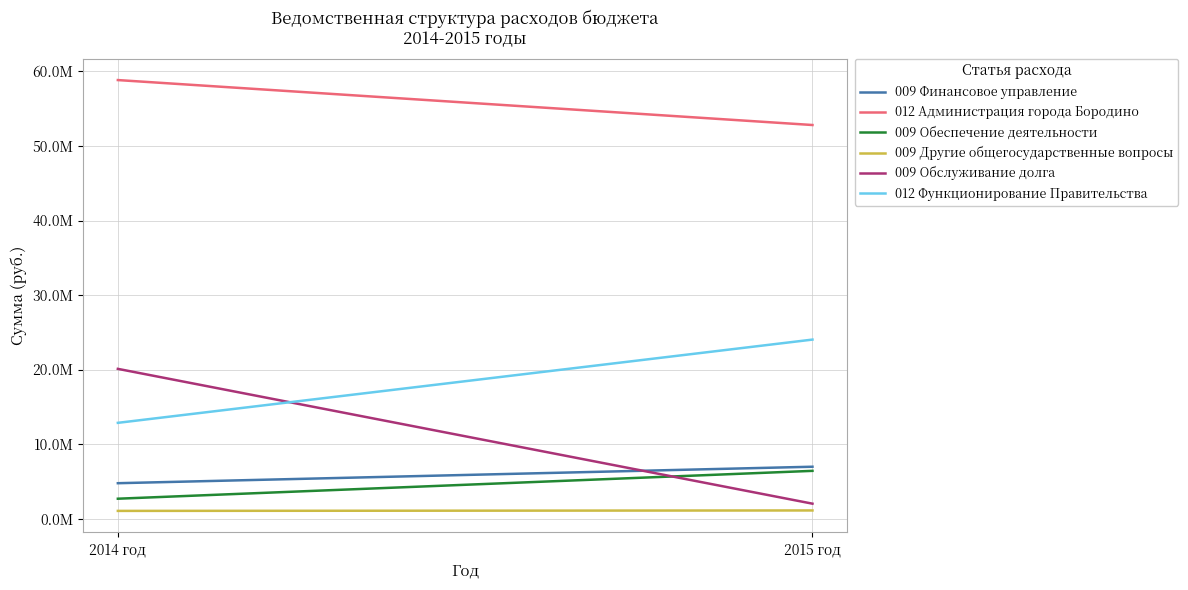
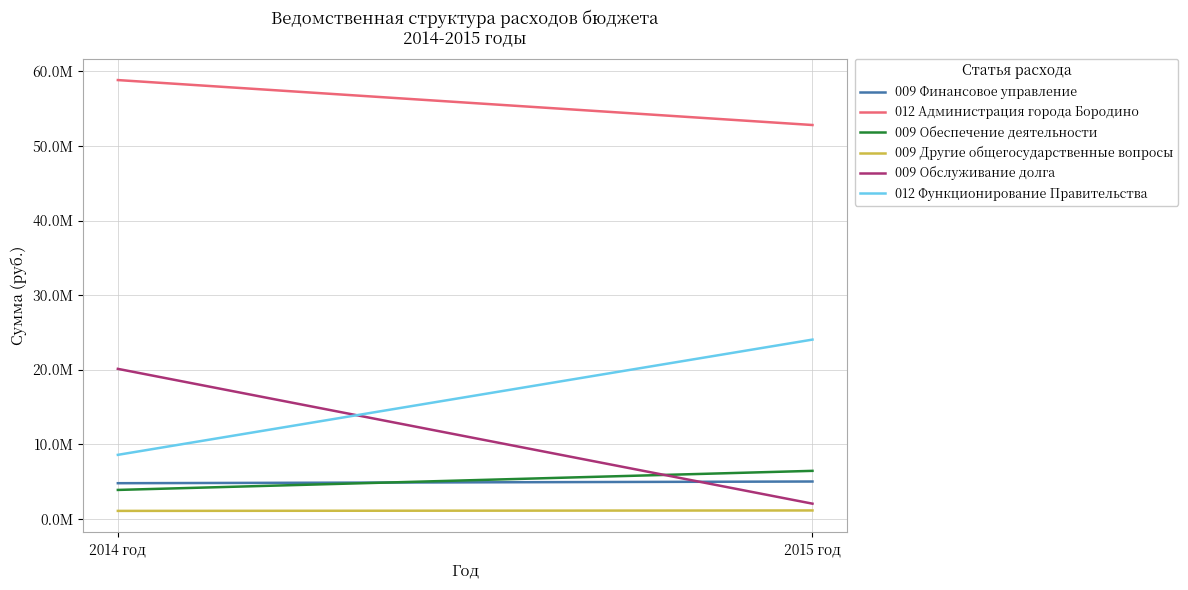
009 Обеспечение деятельности, 2014 год: 3000000 -> 4000000
012 Функционирование Правительства, 2014 год: 13000000 -> 9000000
009 Финансовое управление, 2015 год: 7000000 -> 5000000
